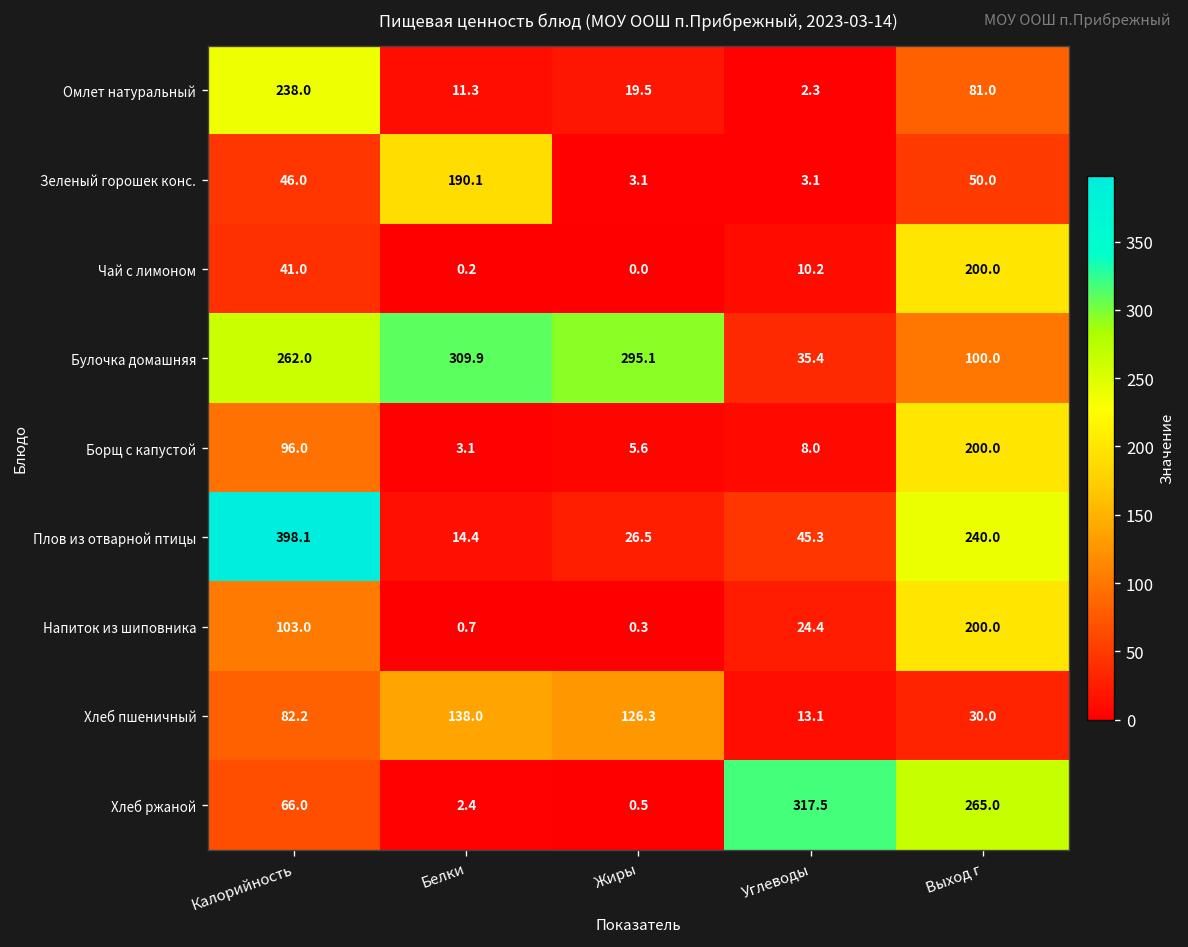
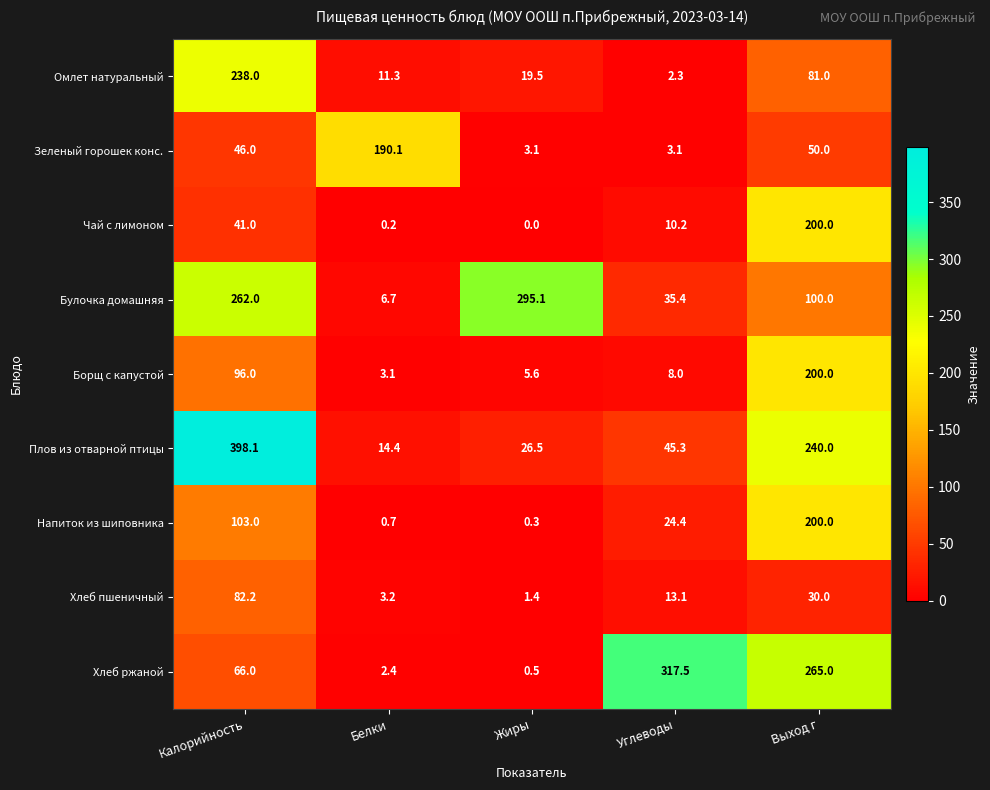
Булочка домашняя, Белки: 309.9 -> 6.7
Хлеб пшеничный, Белки: 138.0 -> 3.2
Хлеб пшеничный, Жиры: 126.3 -> 1.4
